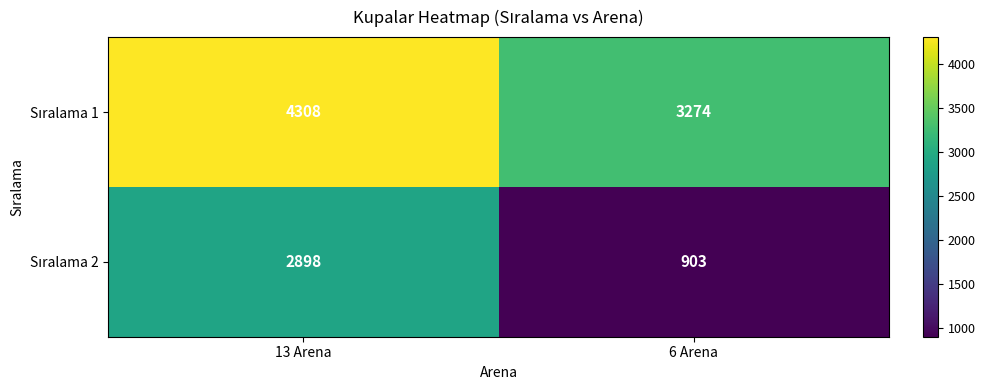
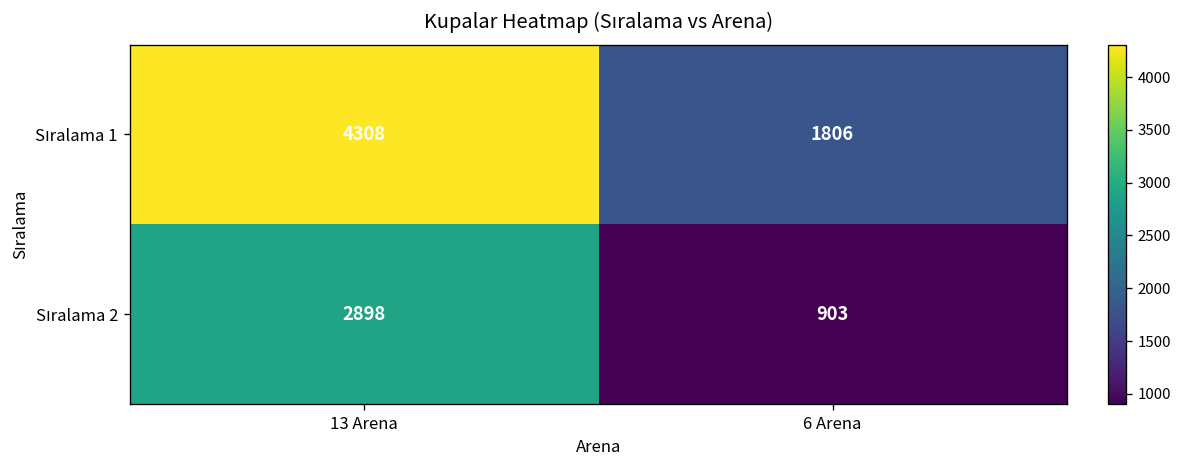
Sıralama 1, 6 Arena: 3274 -> 1806
